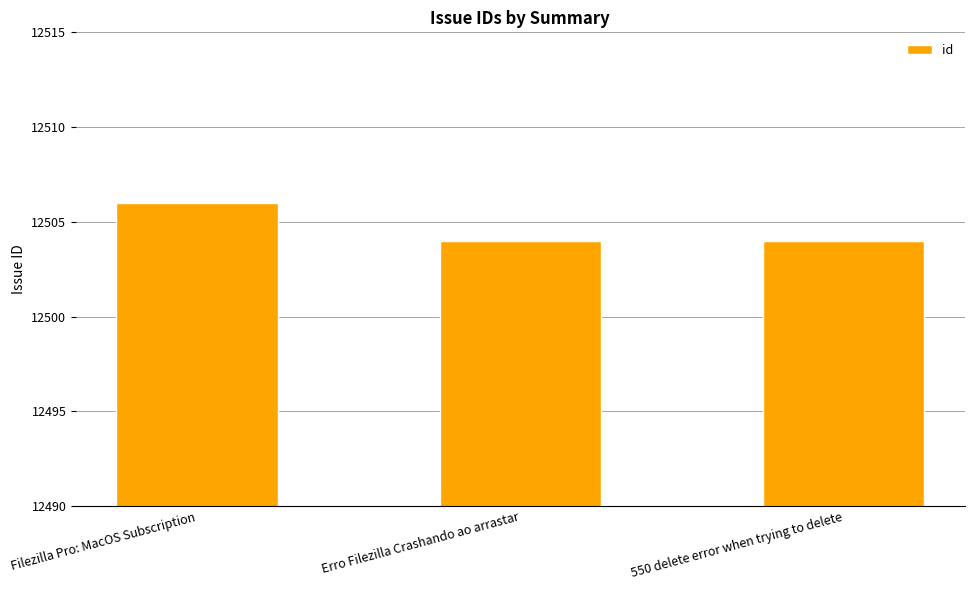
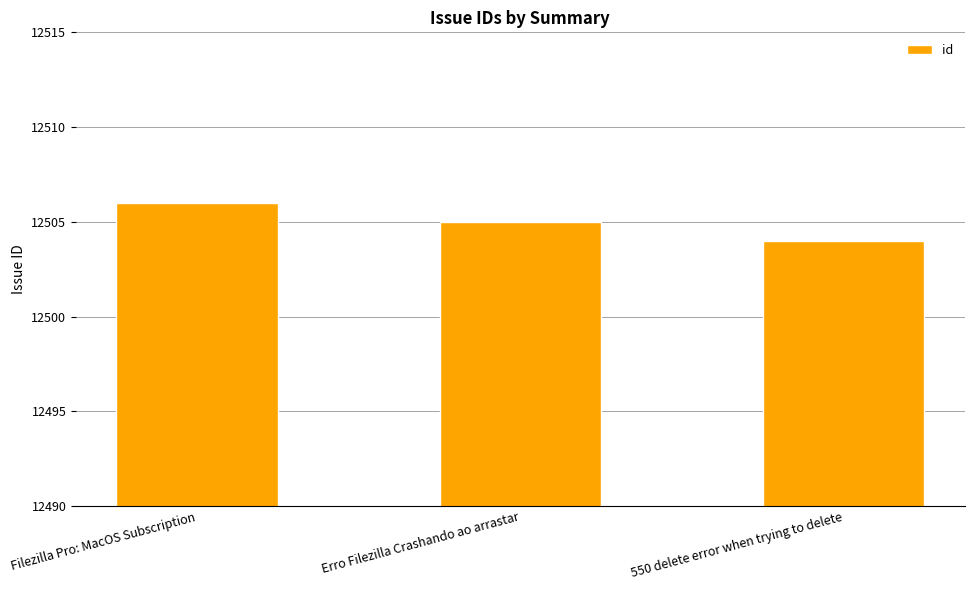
Erro Filezilla Crashando ao arrastar: 12504 -> 12505
